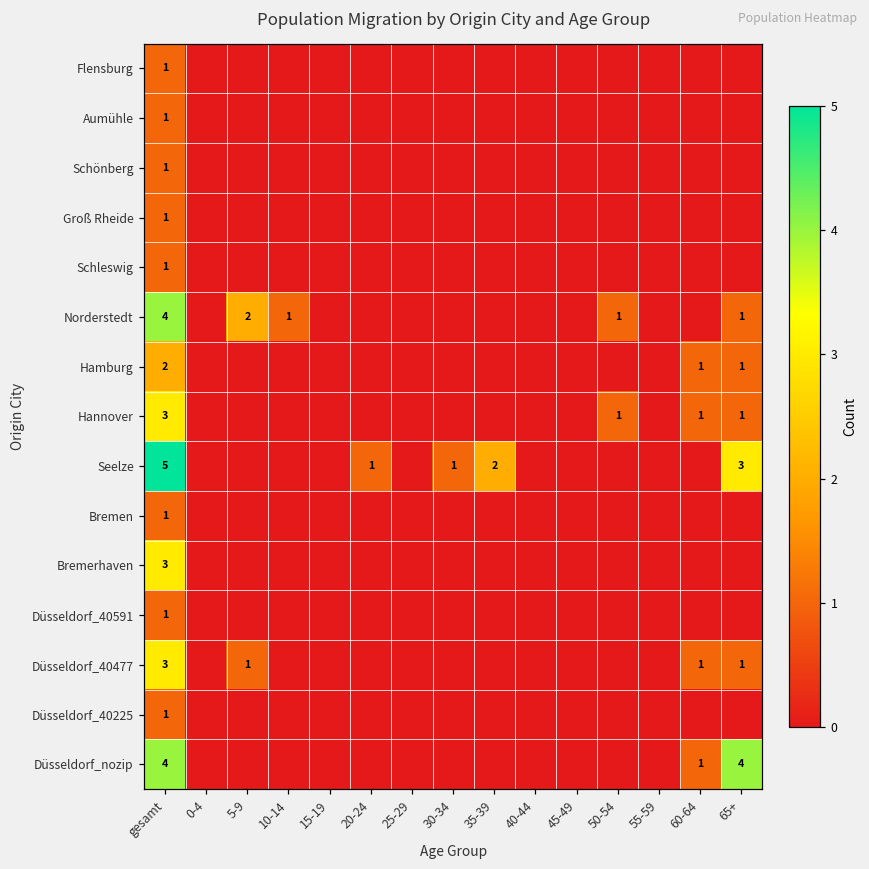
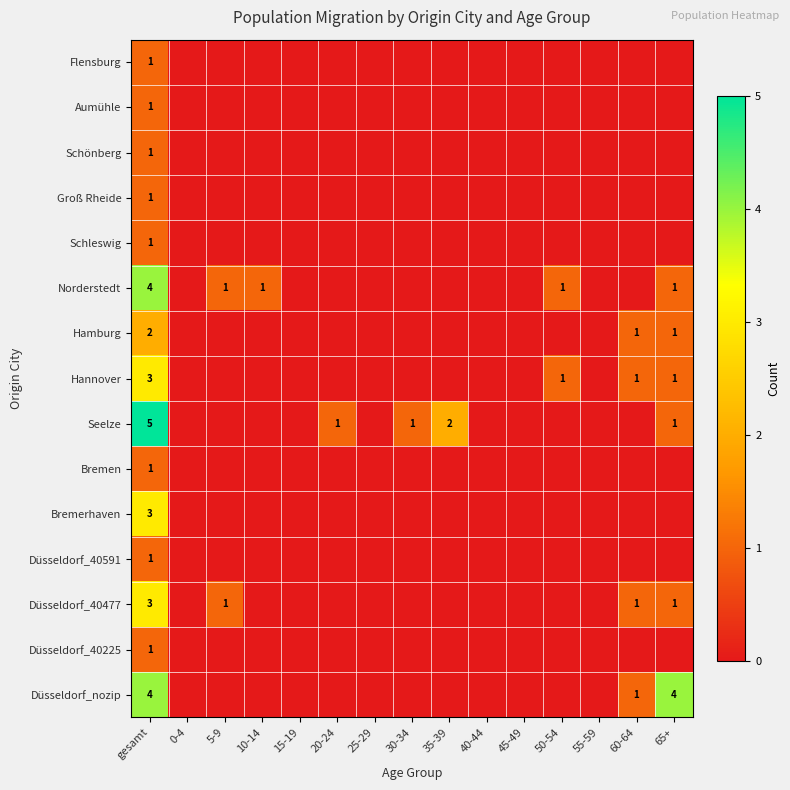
Norderstedt, 5-9: 2 -> 1
Seelze, 65+: 3 -> 1
